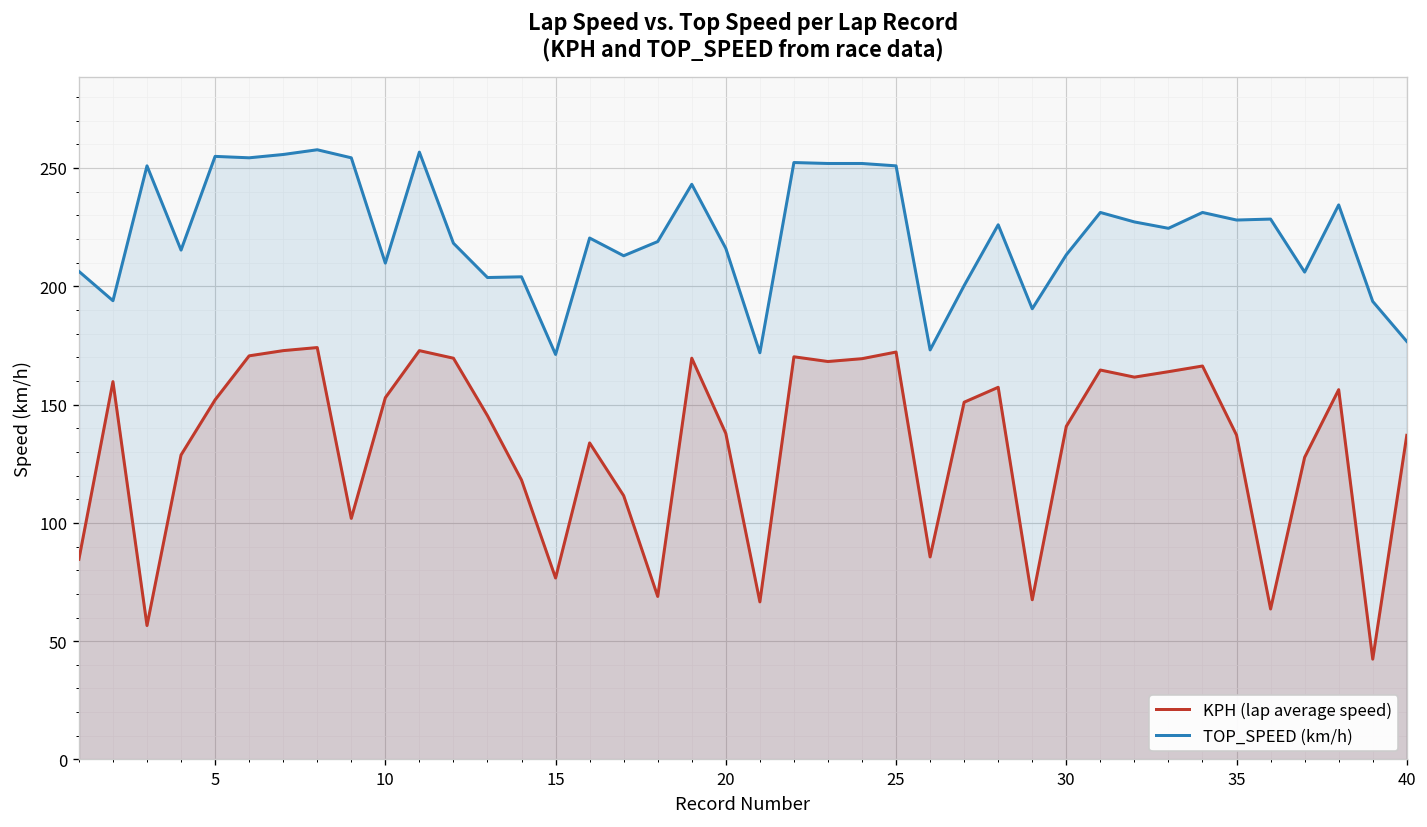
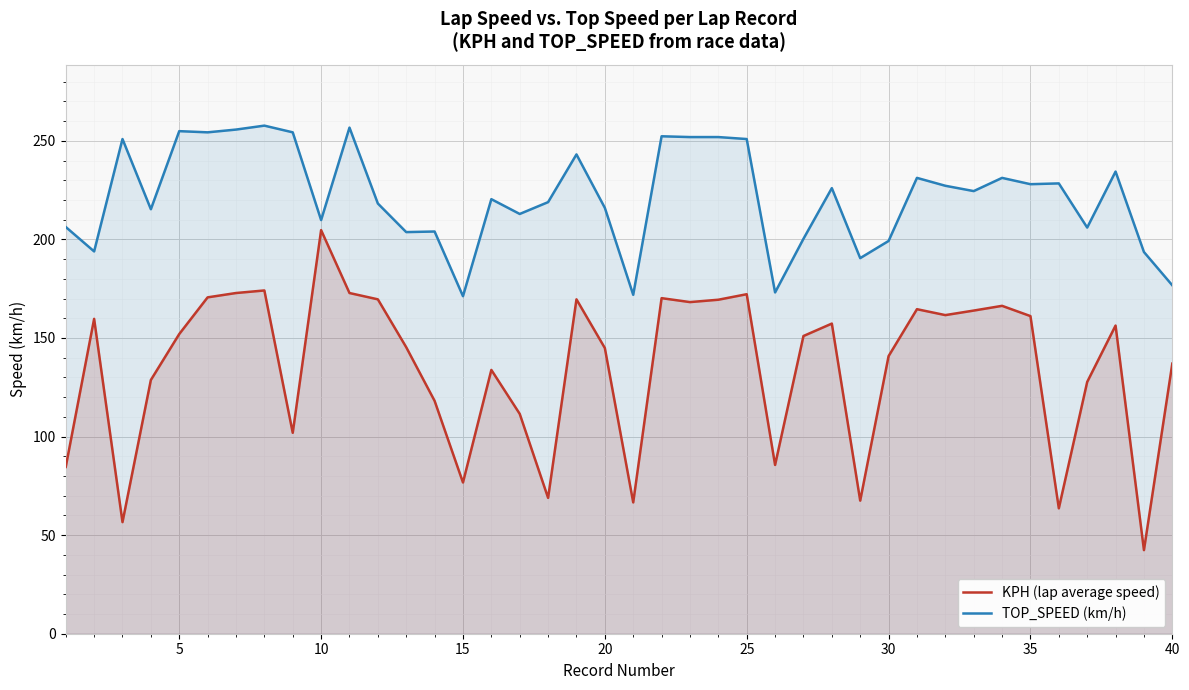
KPH (lap average speed), 10: 153 -> 205
KPH (lap average speed), 20: 138 -> 145
TOP_SPEED (km/h), 30: 213 -> 199
KPH (lap average speed), 35: 137 -> 161
